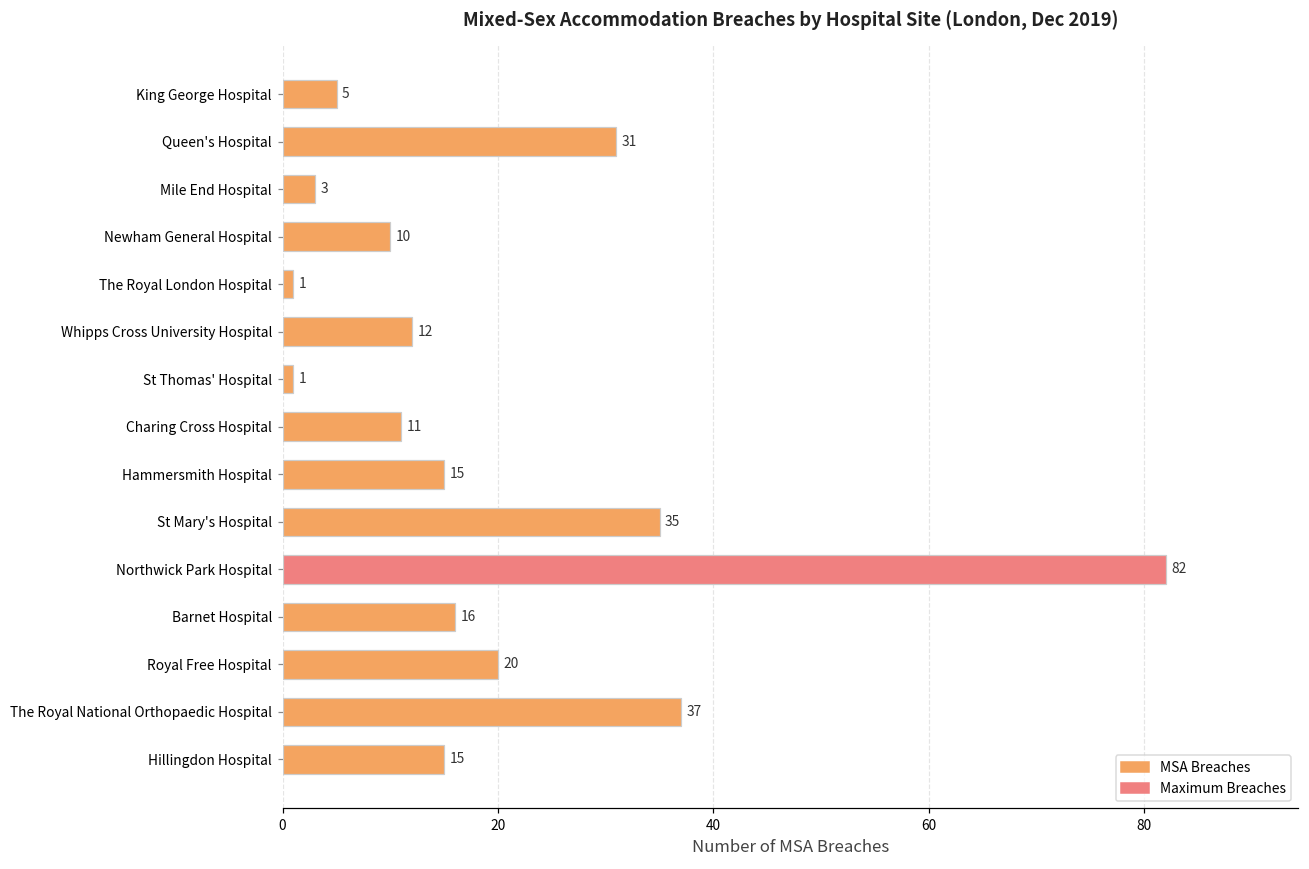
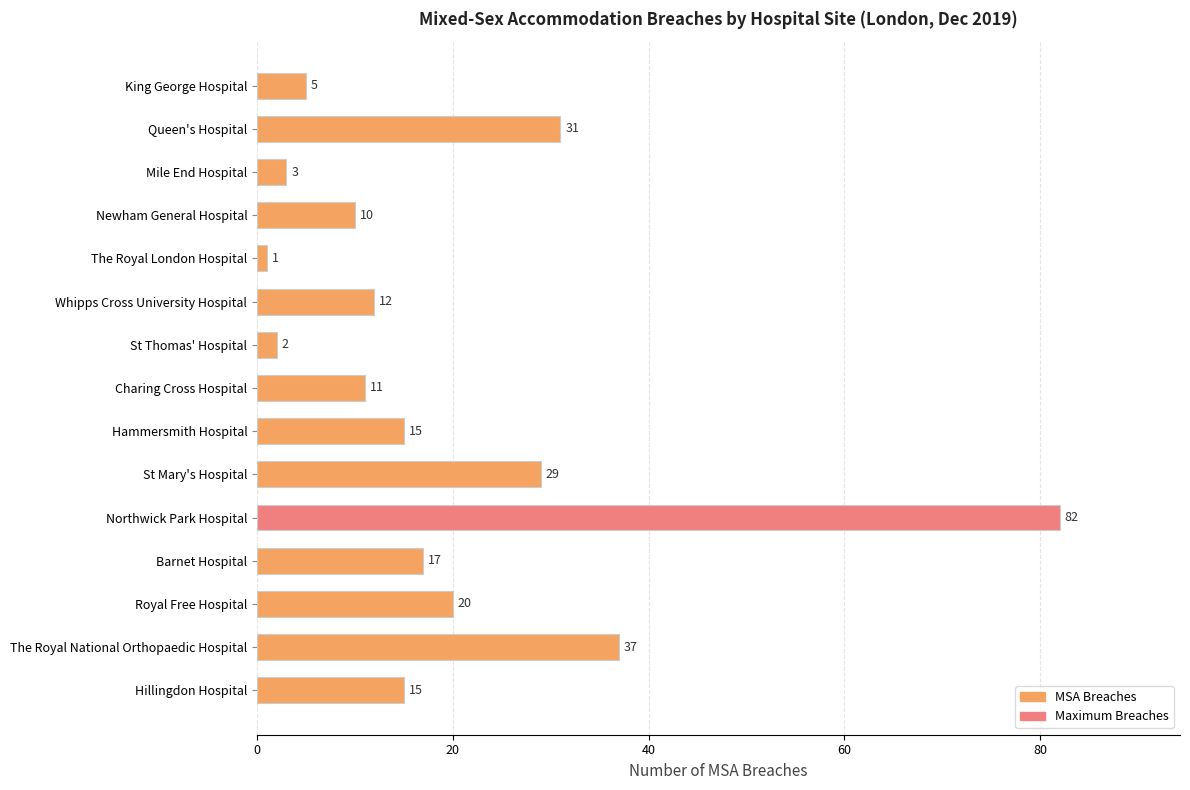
St Thomas' Hospital: 1 -> 2
St Mary's Hospital: 35 -> 29
Barnet Hospital: 16 -> 17
